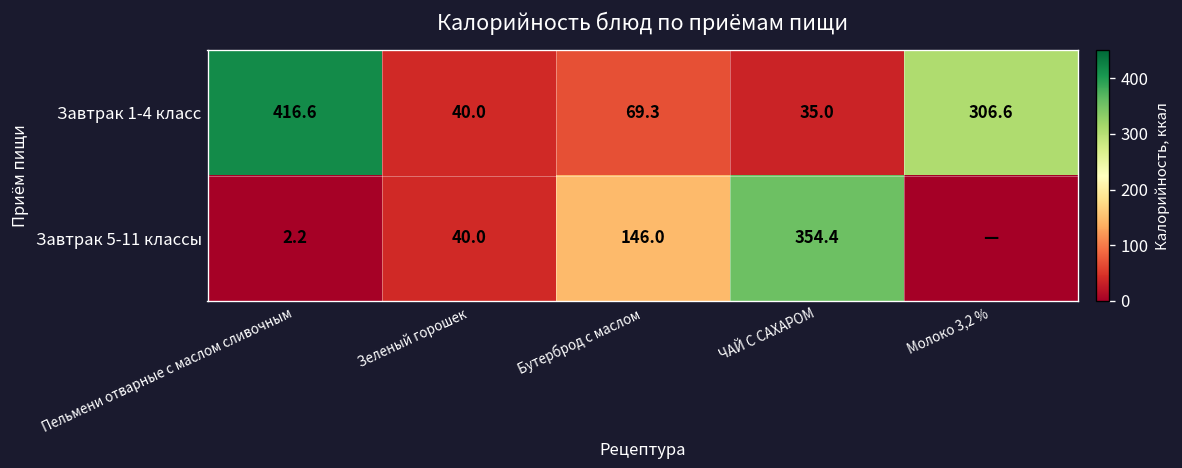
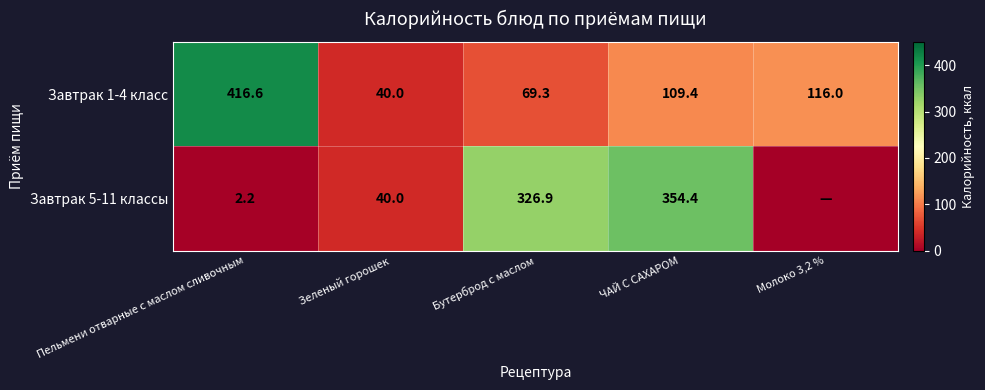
Завтрак 1-4 класс, ЧАЙ С САХАРОМ: 35.0 -> 109.4
Завтрак 1-4 класс, Молоко 3,2 %: 306.6 -> 116.0
Завтрак 5-11 классы, Бутерброд с маслом: 146.0 -> 326.9
